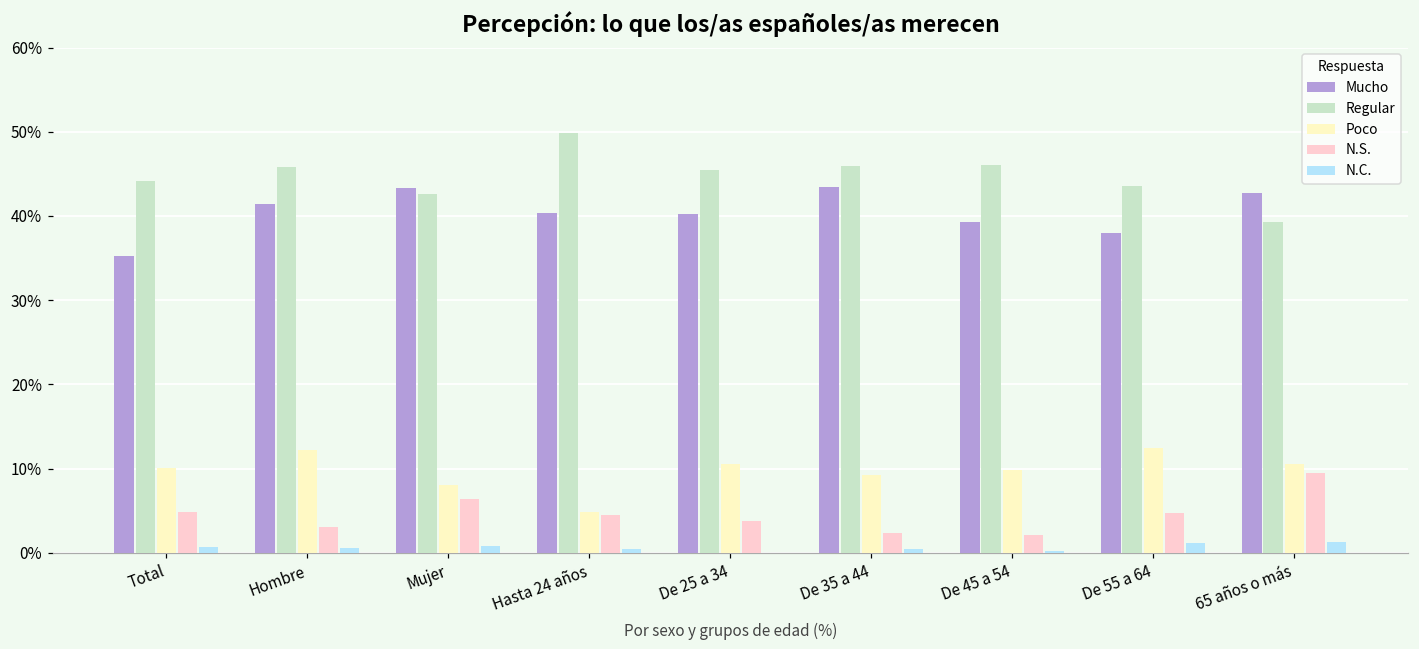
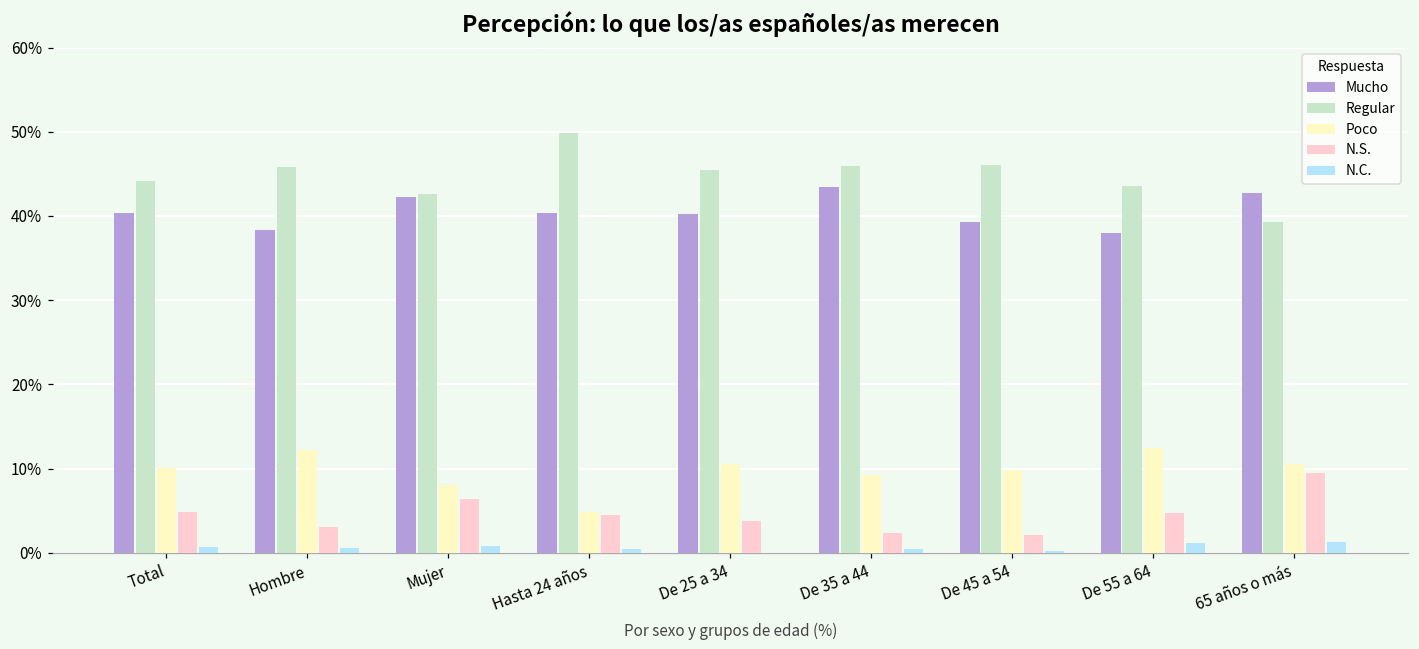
Mucho, Total: 35% -> 40%
Mucho, Hombre: 41% -> 38%
Mucho, Mujer: 43% -> 42%
